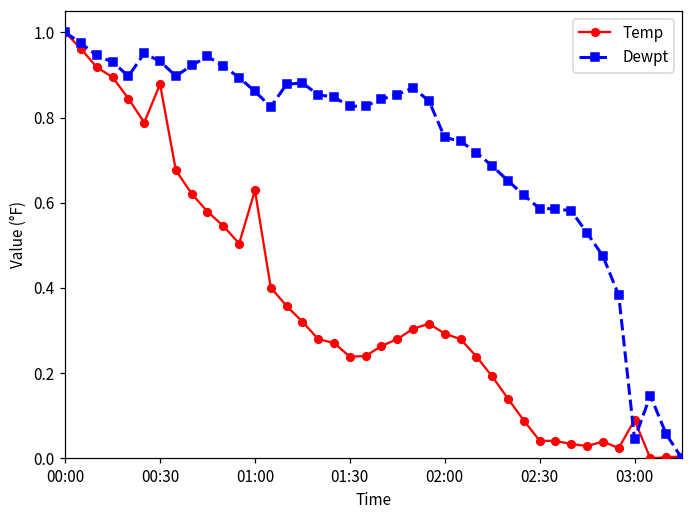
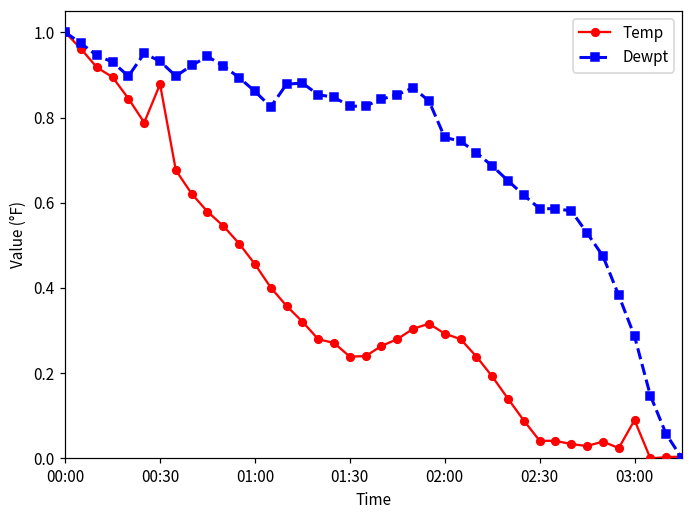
Temp, 01:00: 0.63 -> 0.46
Dewpt, 03:00: 0.05 -> 0.29
